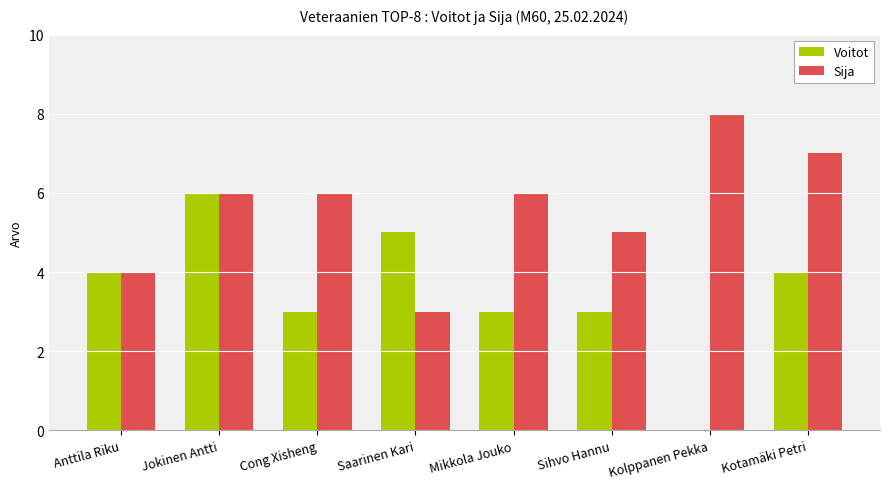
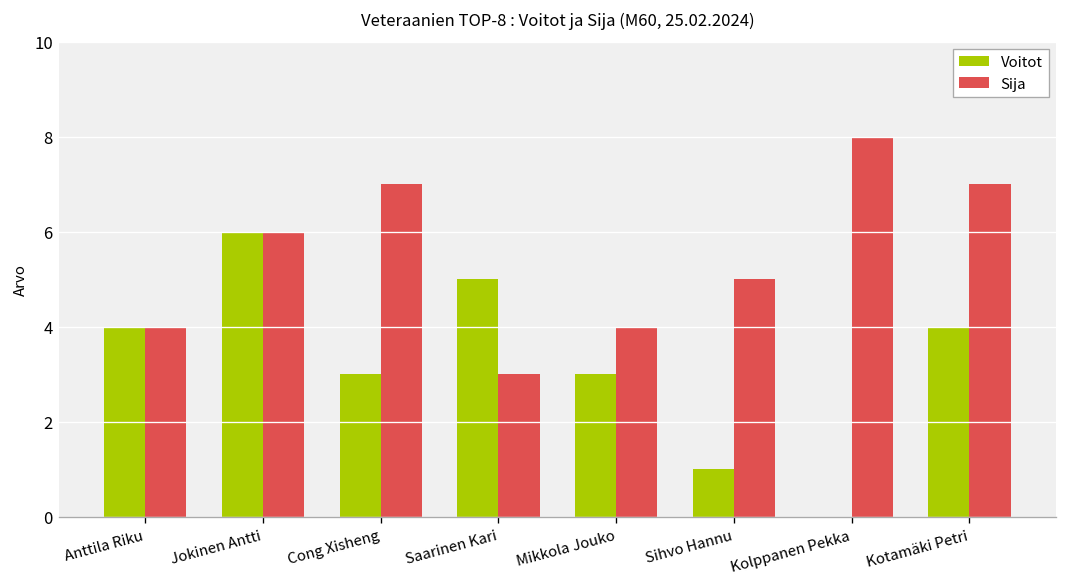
Sija, Cong Xisheng: 6 -> 7
Sija, Mikkola Jouko: 6 -> 4
Voitot, Sihvo Hannu: 3 -> 1
